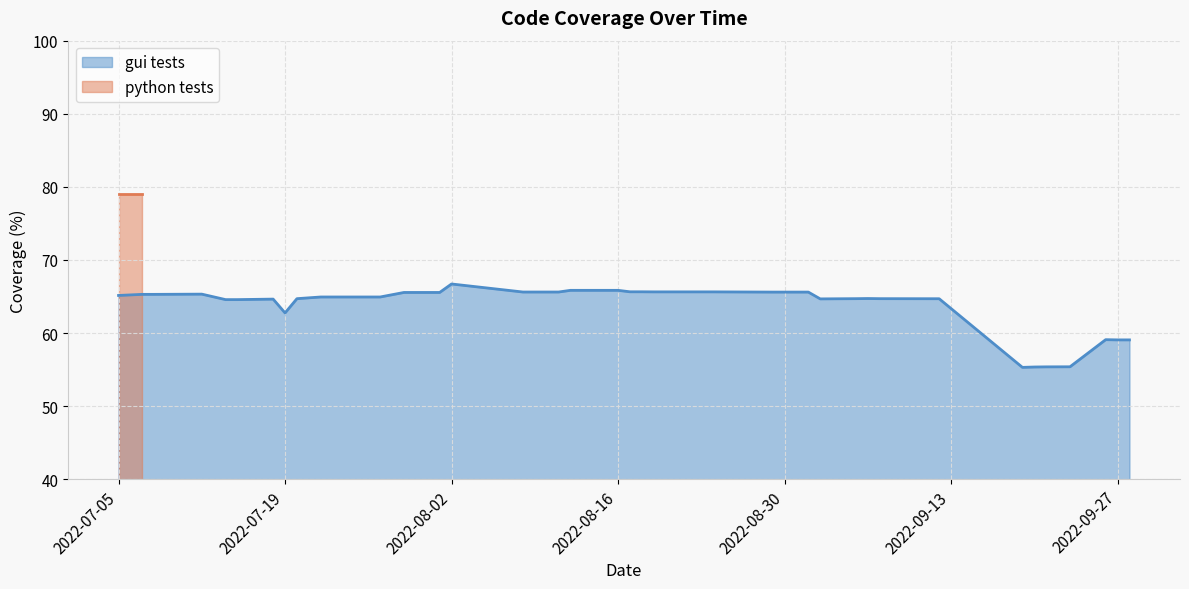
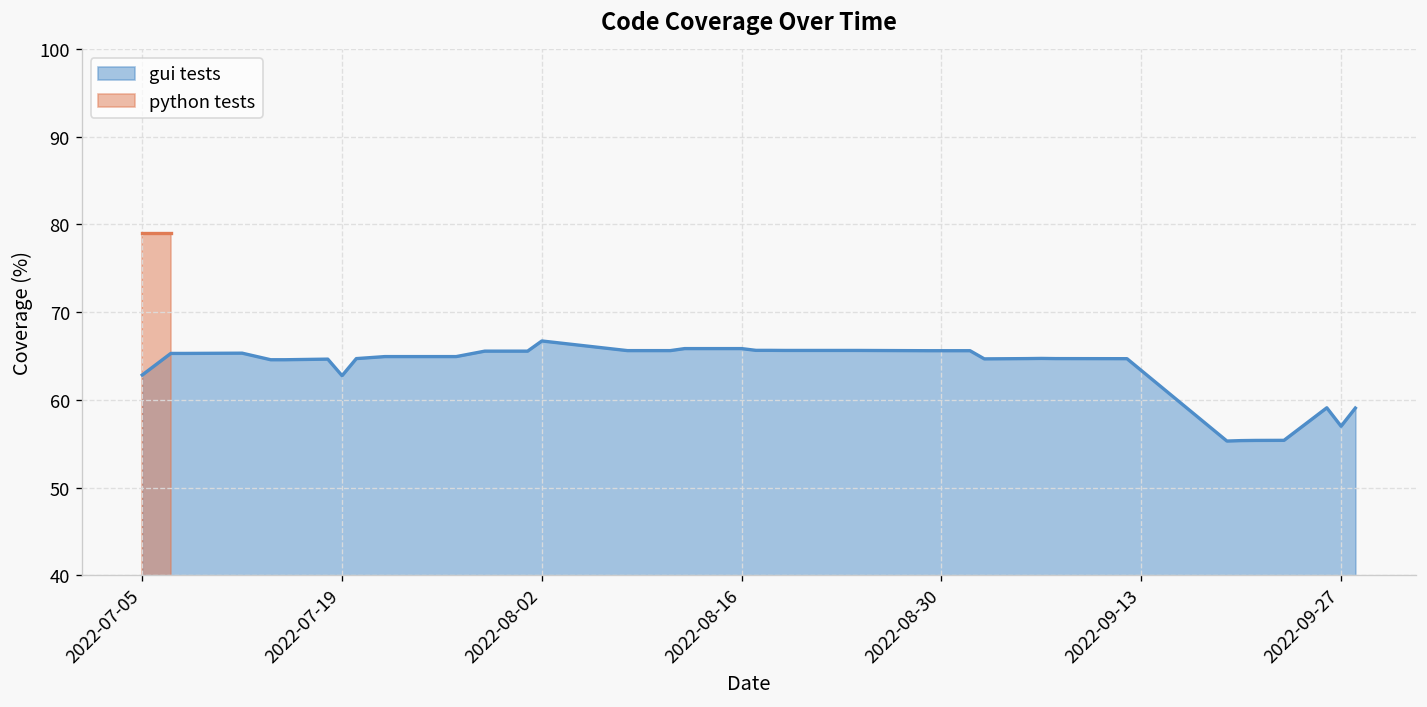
gui tests, 2022-07-05: 65 -> 63
gui tests, 2022-09-27: 59 -> 57
